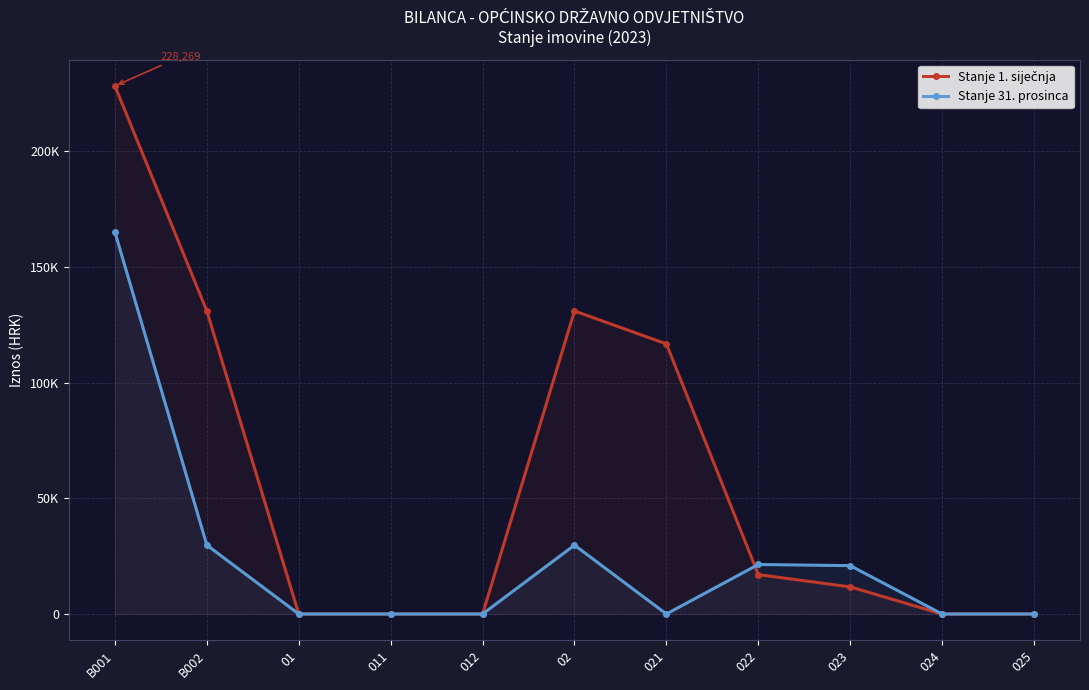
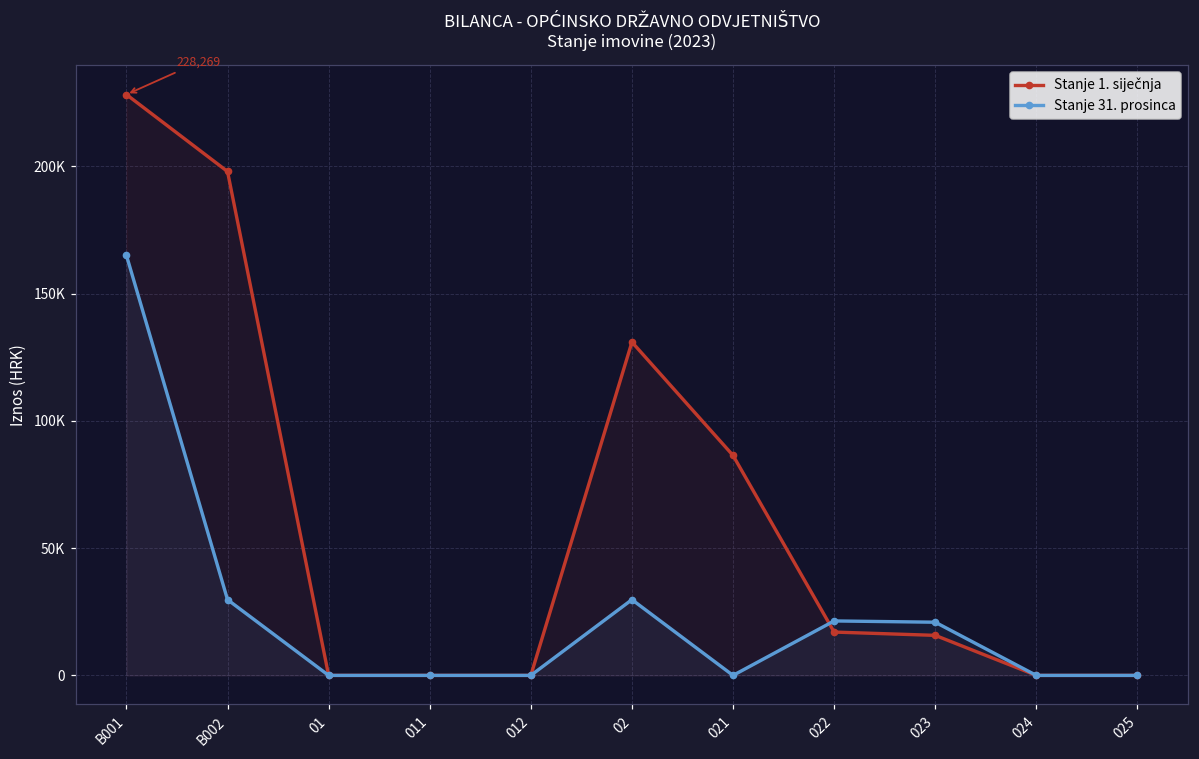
Stanje 1. siječnja, B002: 131000 -> 198000
Stanje 1. siječnja, 021: 117000 -> 86000
Stanje 1. siječnja, 023: 12000 -> 16000
